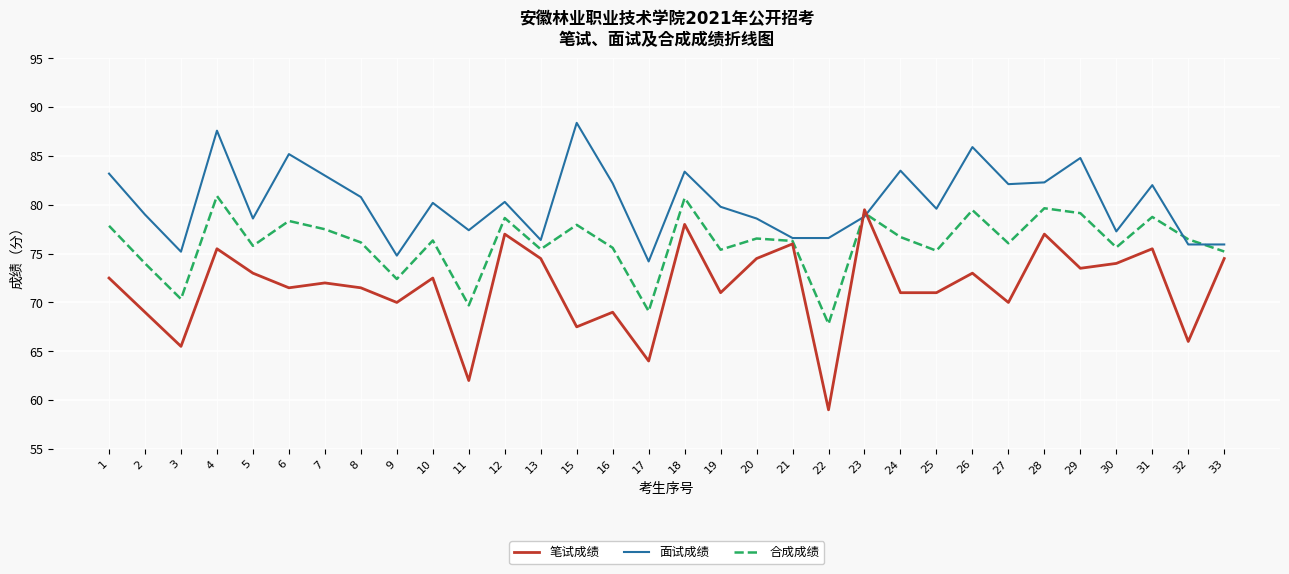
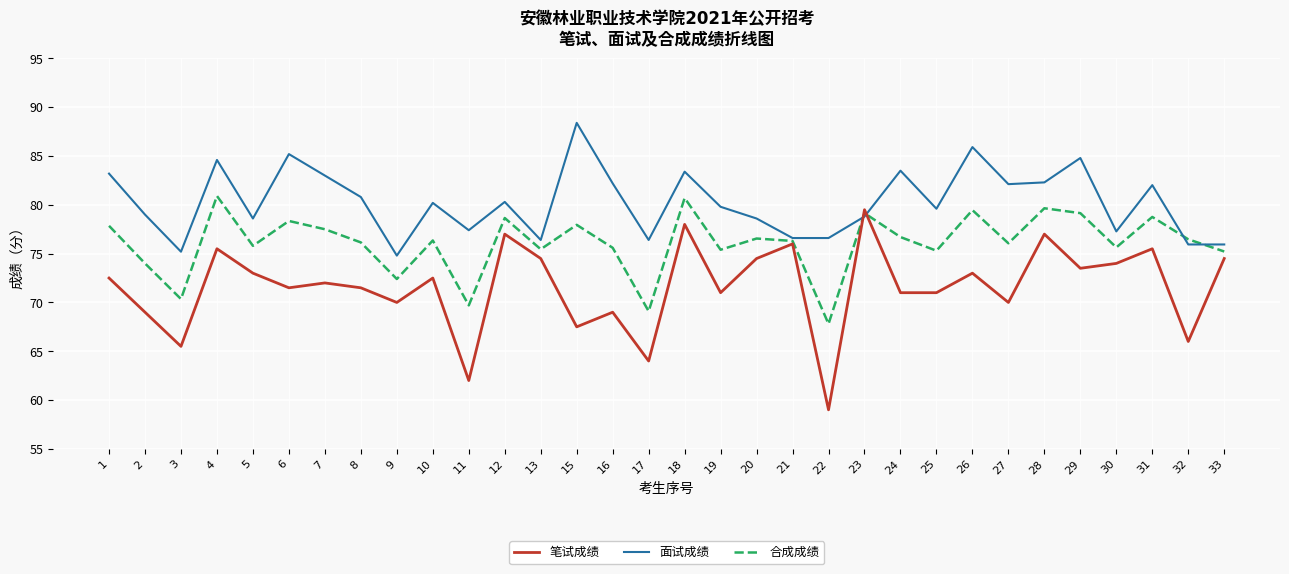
面试成绩, 4: 88 -> 85
面试成绩, 17: 74 -> 76
